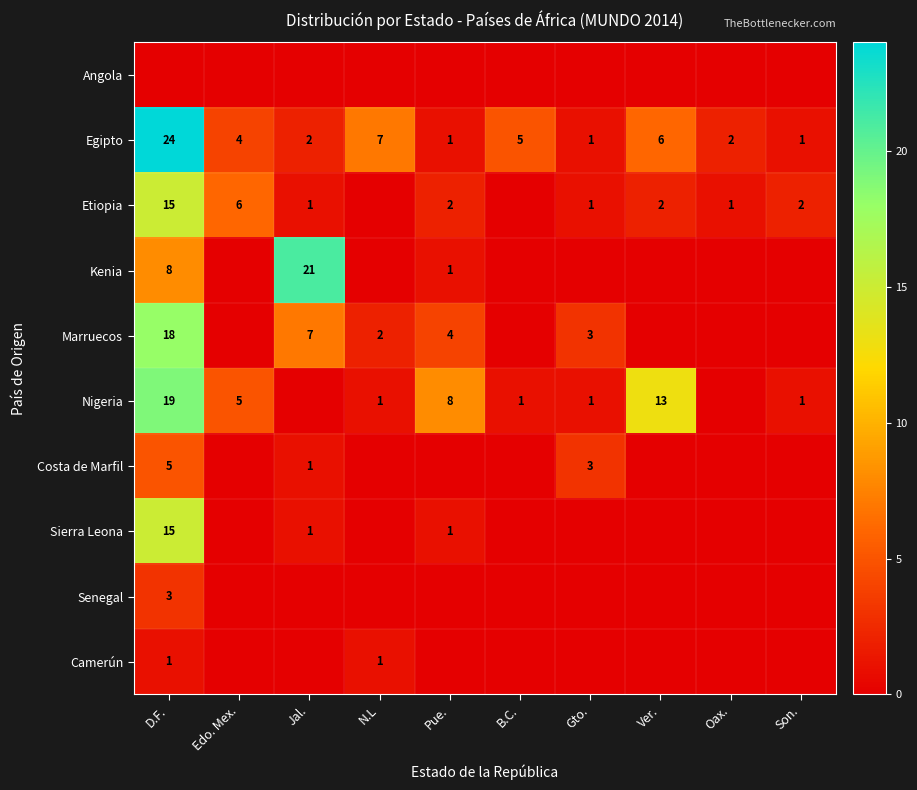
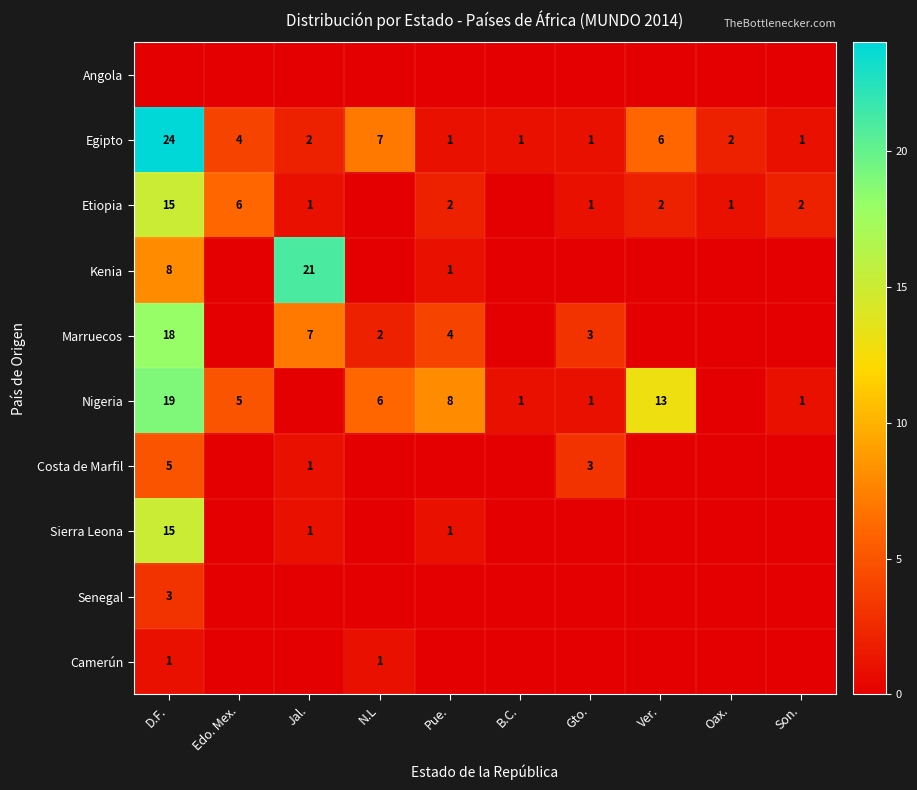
Egipto, B.C.: 5 -> 1
Nigeria, N.L: 1 -> 6
